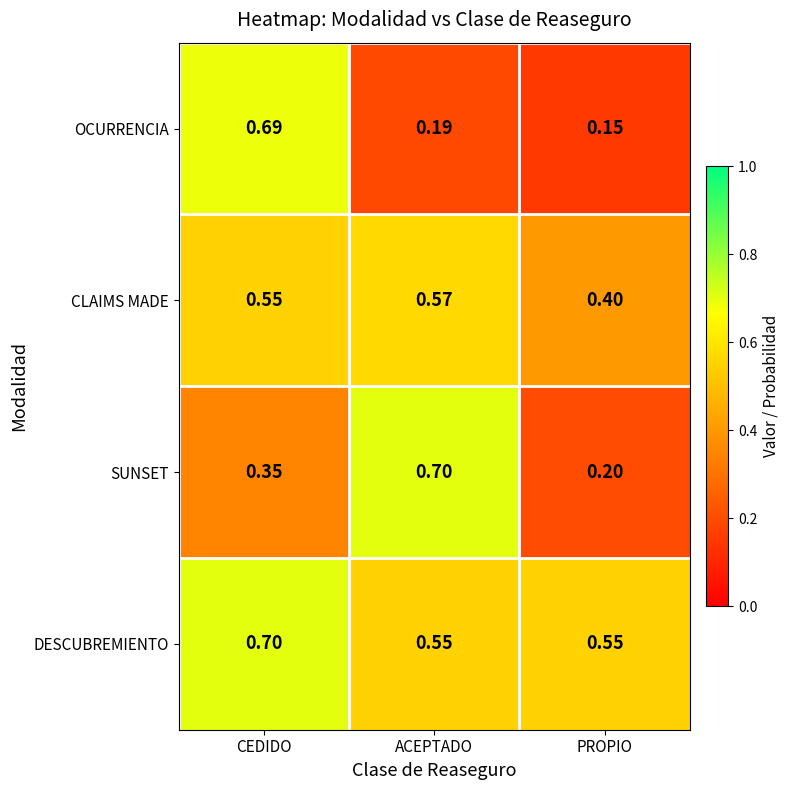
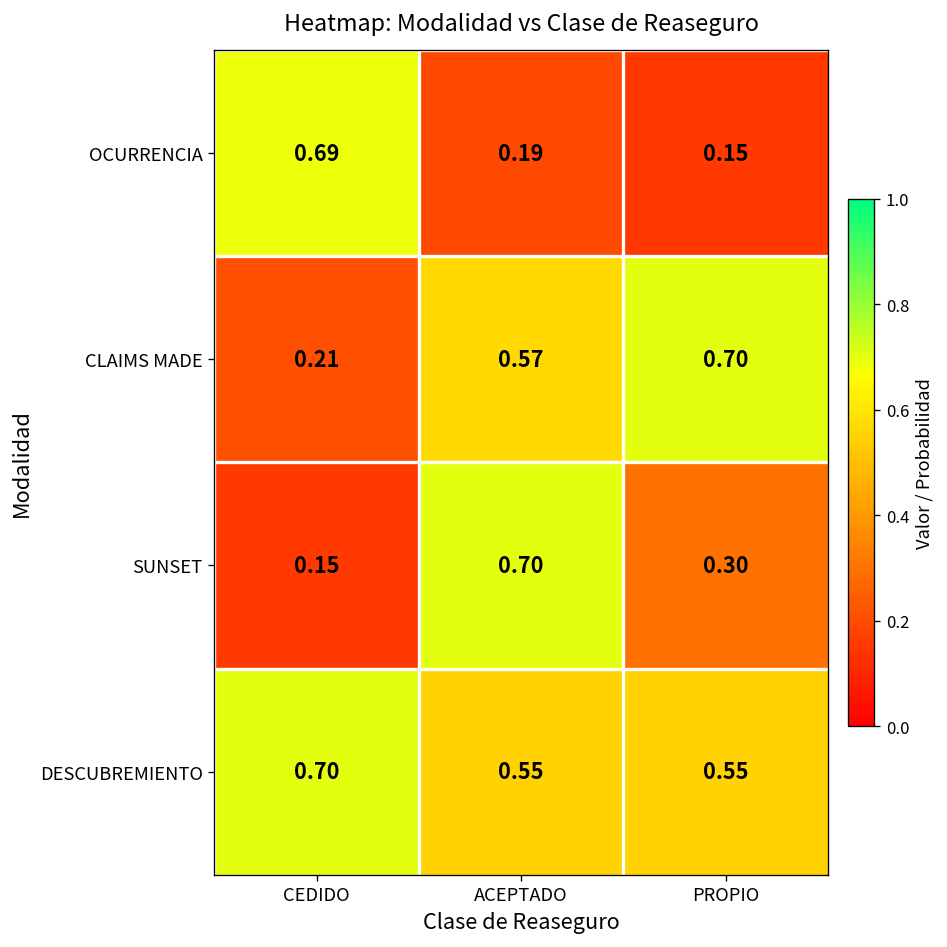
CLAIMS MADE, CEDIDO: 0.55 -> 0.21
CLAIMS MADE, PROPIO: 0.40 -> 0.70
SUNSET, CEDIDO: 0.35 -> 0.15
SUNSET, PROPIO: 0.20 -> 0.30
